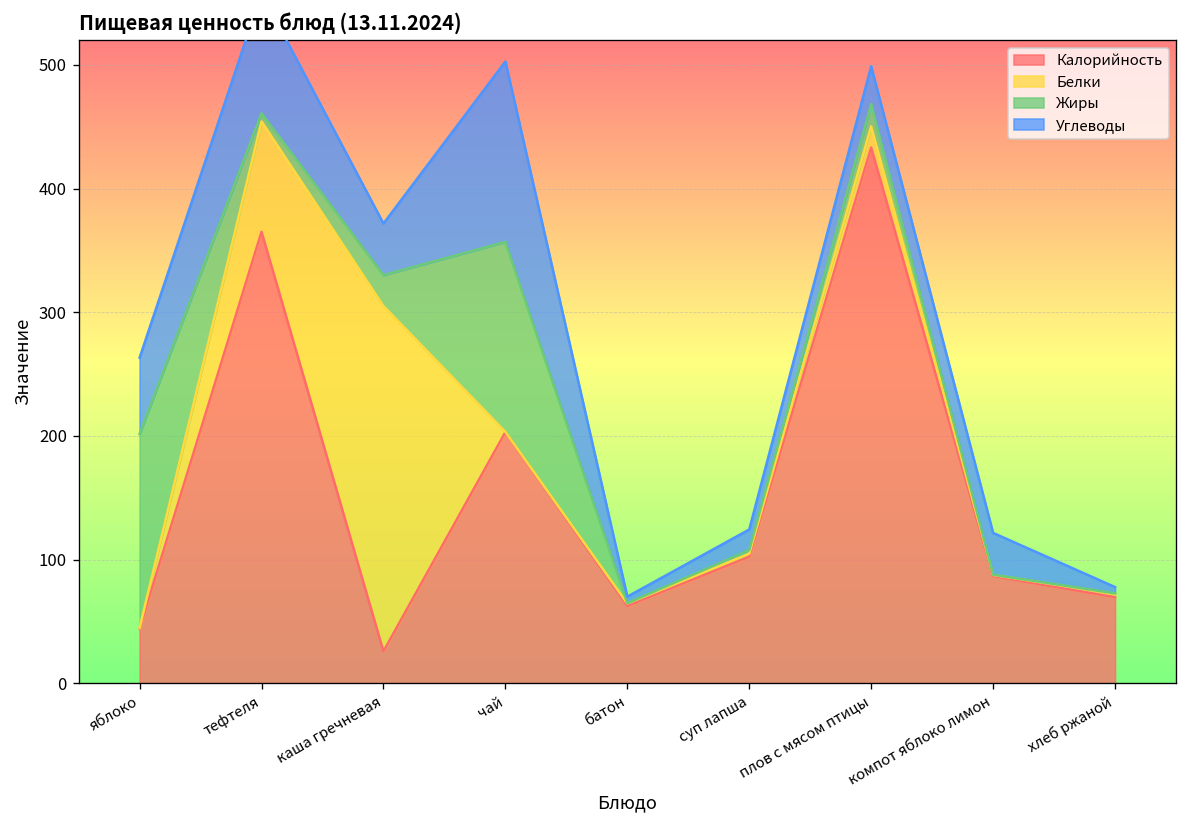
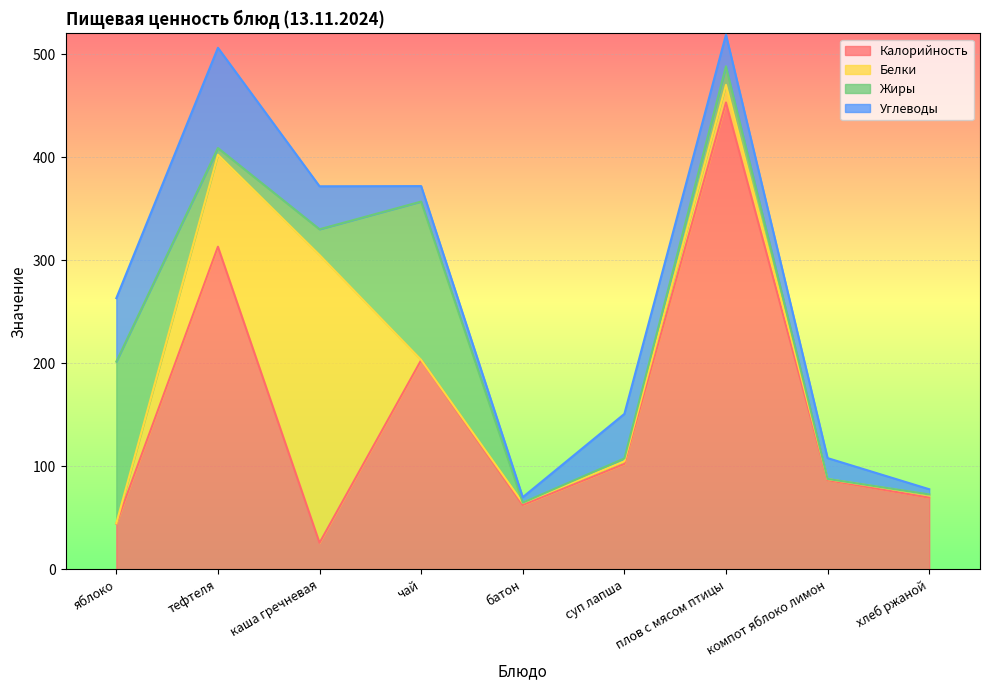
Калорийность, тефтеля: 365 -> 313
Углеводы, чай: 146 -> 15
Углеводы, суп лапша: 17 -> 43
Калорийность, плов с мясом птицы: 433 -> 453
Углеводы, компот яблоко лимон: 34 -> 20
